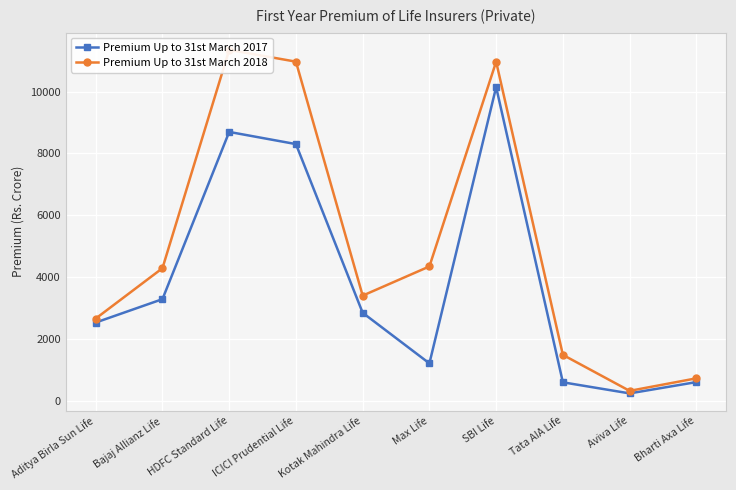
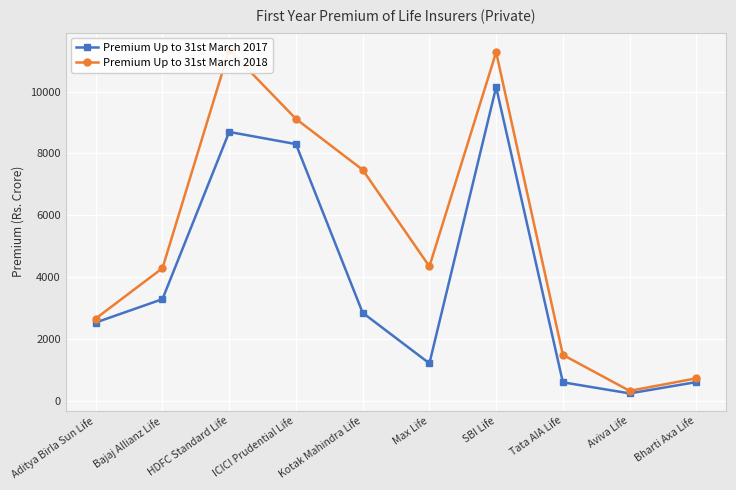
Premium Up to 31st March 2018, ICICI Prudential Life: 11000 -> 9100
Premium Up to 31st March 2018, Kotak Mahindra Life: 3400 -> 7500
Premium Up to 31st March 2018, SBI Life: 11000 -> 11300
